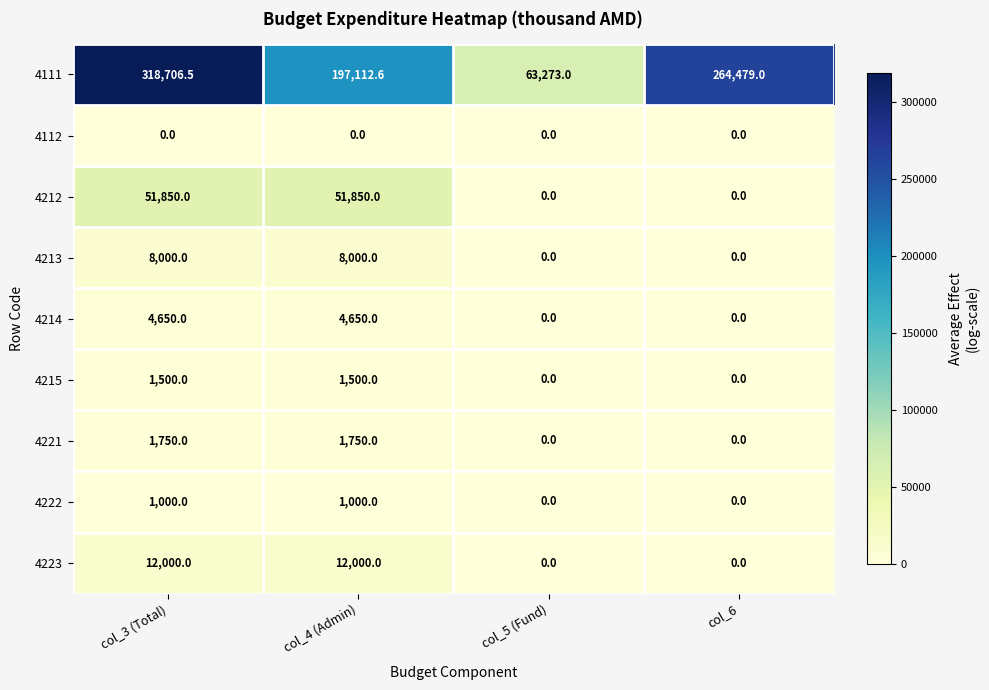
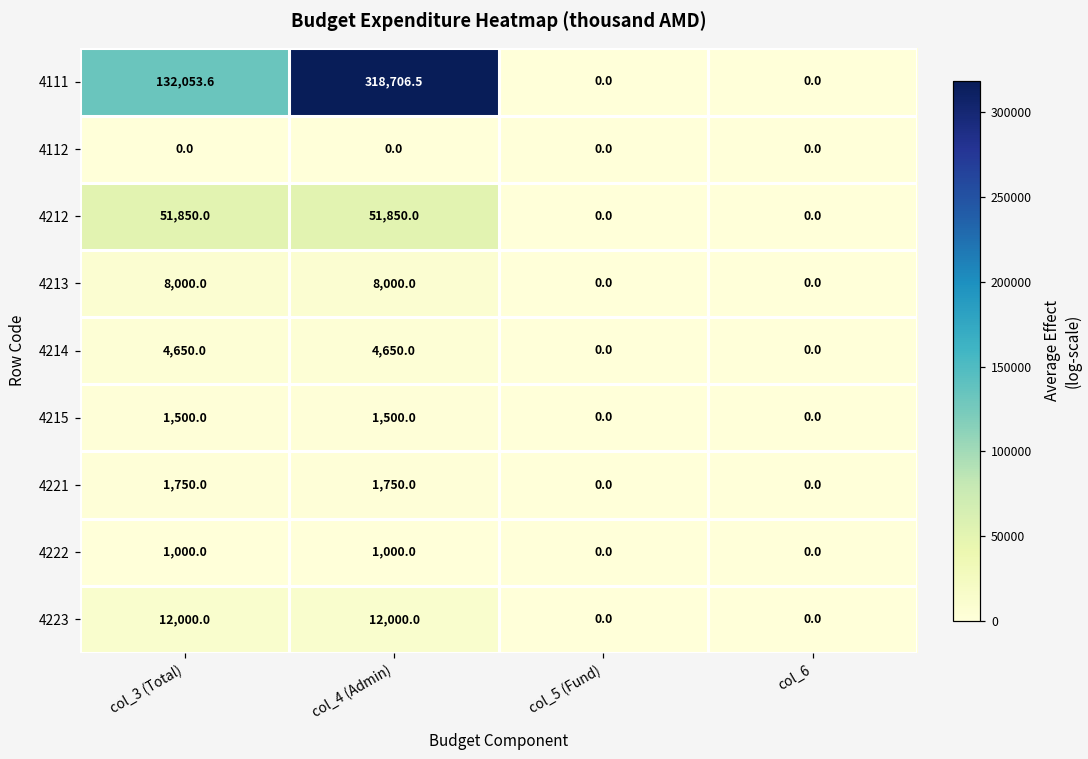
4111, col_3 (Total): 318,706.5 -> 132,053.6
4111, col_4 (Admin): 197,112.6 -> 318,706.5
4111, col_5 (Fund): 63,273.0 -> 0.0
4111, col_6: 264,479.0 -> 0.0
